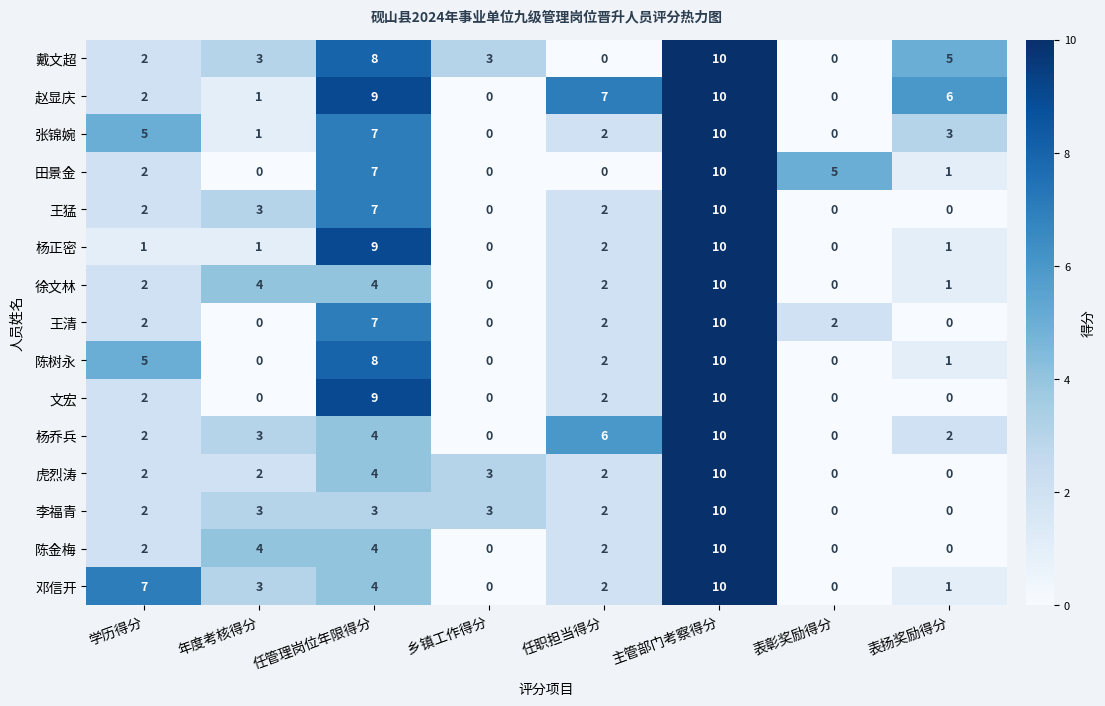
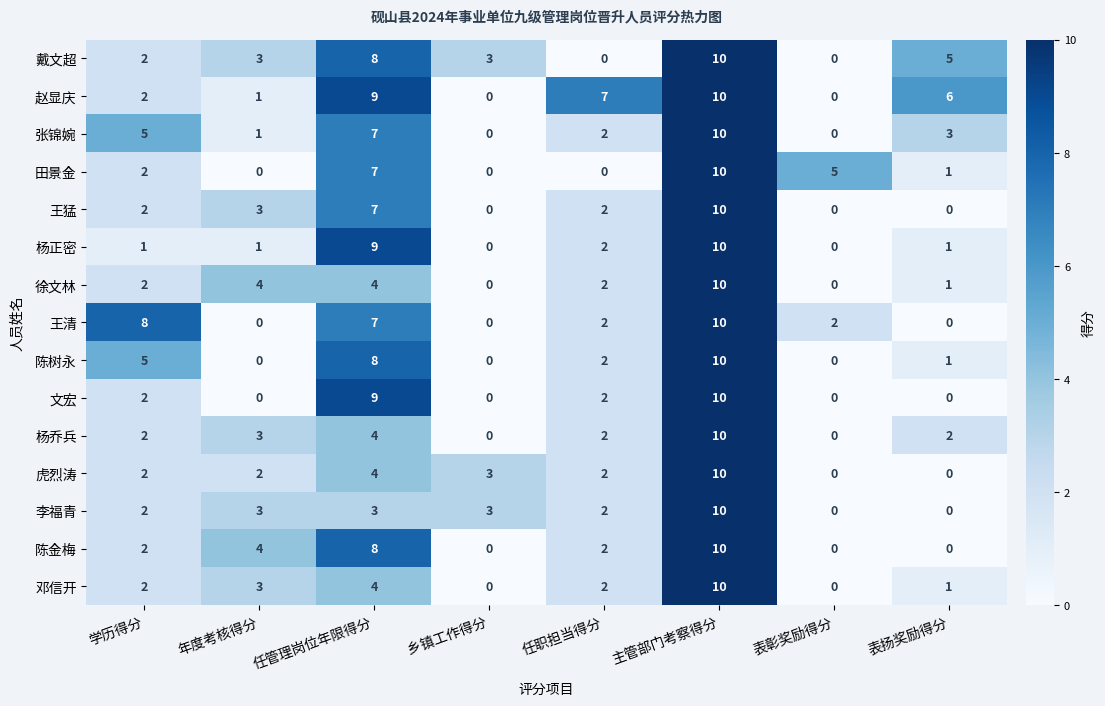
王清, 学历得分: 2 -> 8
杨乔兵, 任职担当得分: 6 -> 2
陈金梅, 任管理岗位年限得分: 4 -> 8
邓信开, 学历得分: 7 -> 2
